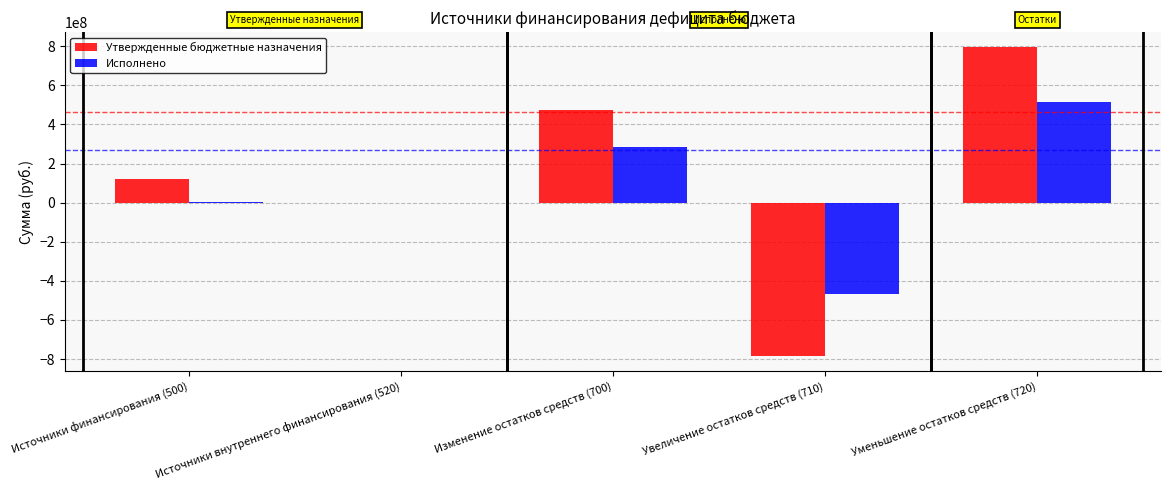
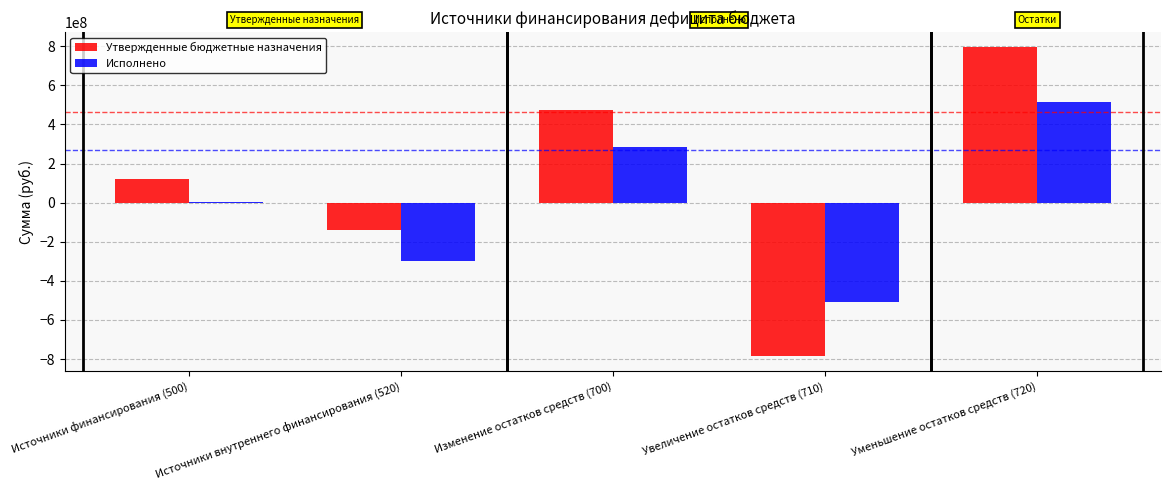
Утвержденные бюджетные назначения, Источники внутреннего финансирования (520): 0 -> -140000000
Исполнено, Источники внутреннего финансирования (520): 0 -> -300000000
Исполнено, Увеличение остатков средств (710): -470000000 -> -510000000
